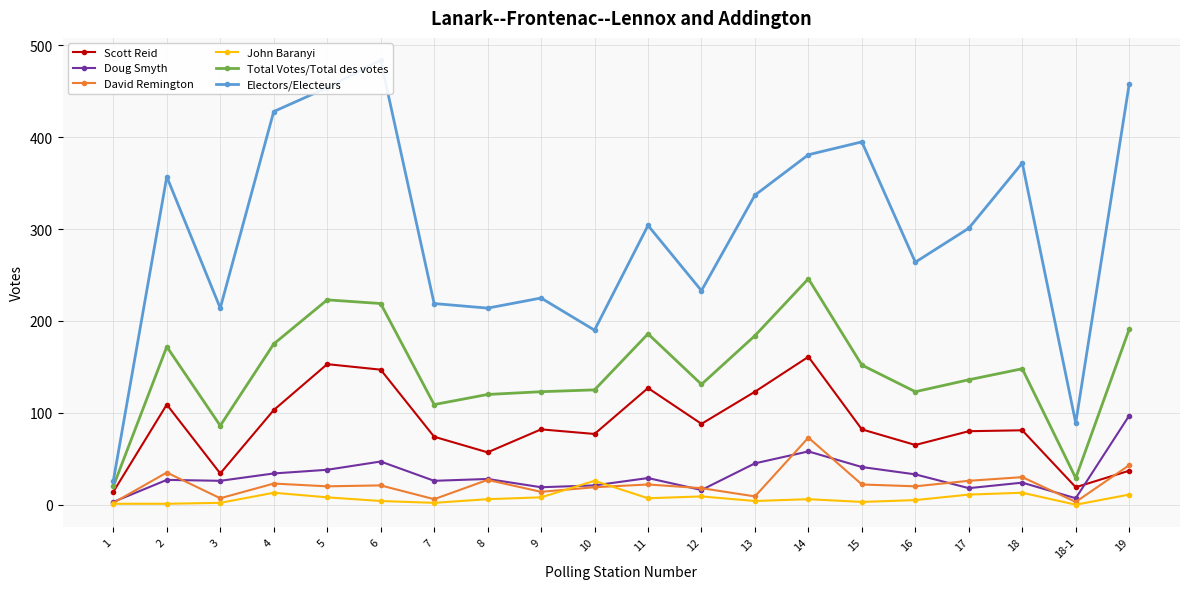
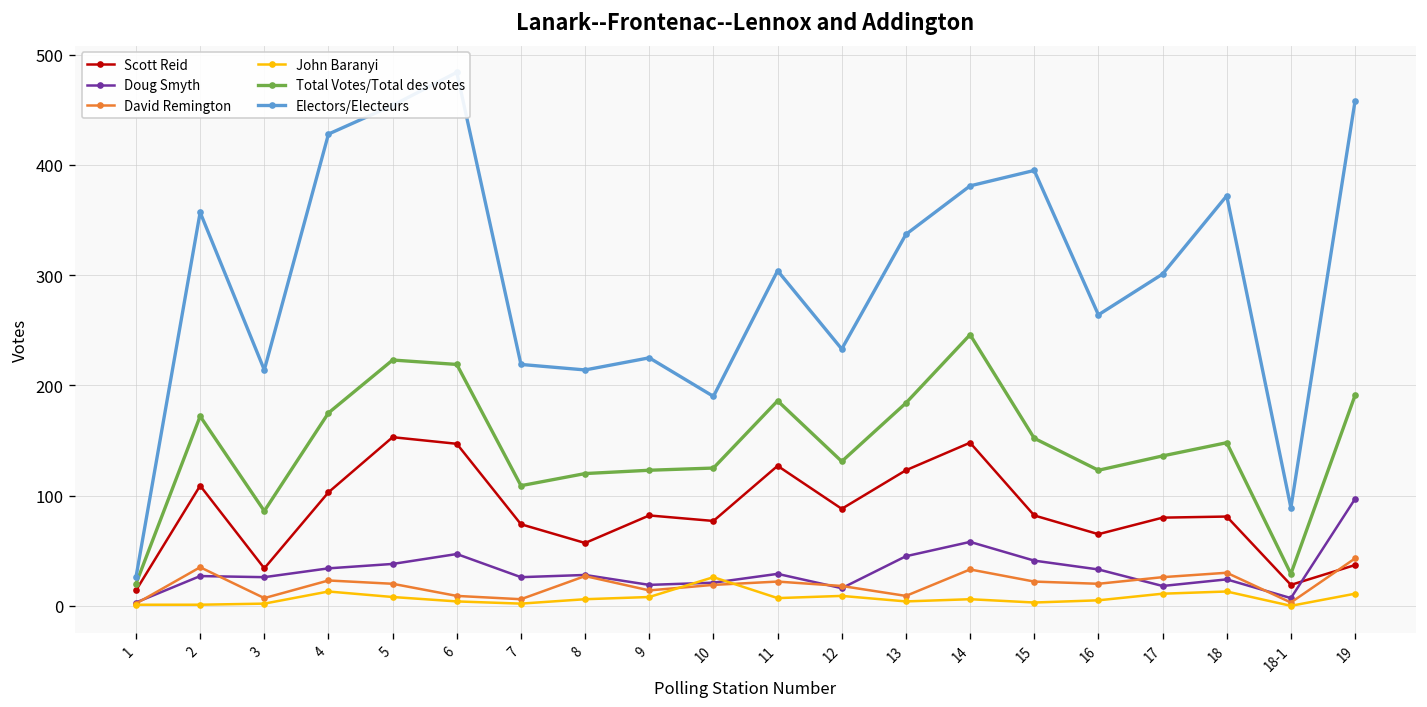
David Remington, 6: 20 -> 10
Scott Reid, 14: 160 -> 150
David Remington, 14: 70 -> 30
